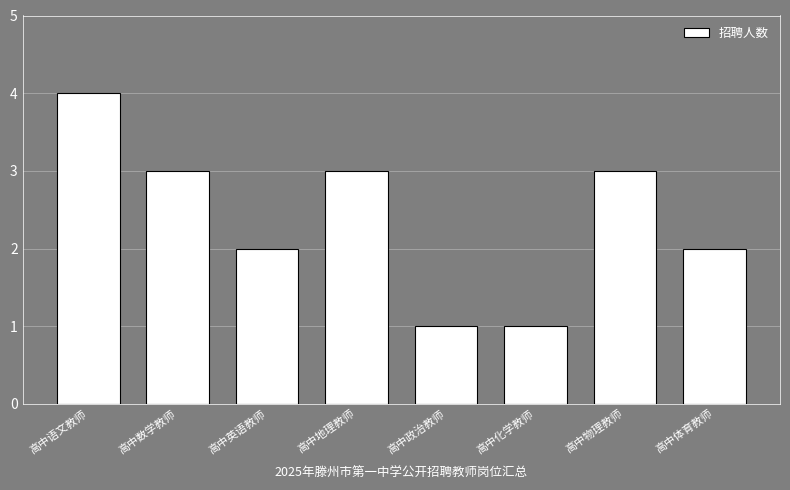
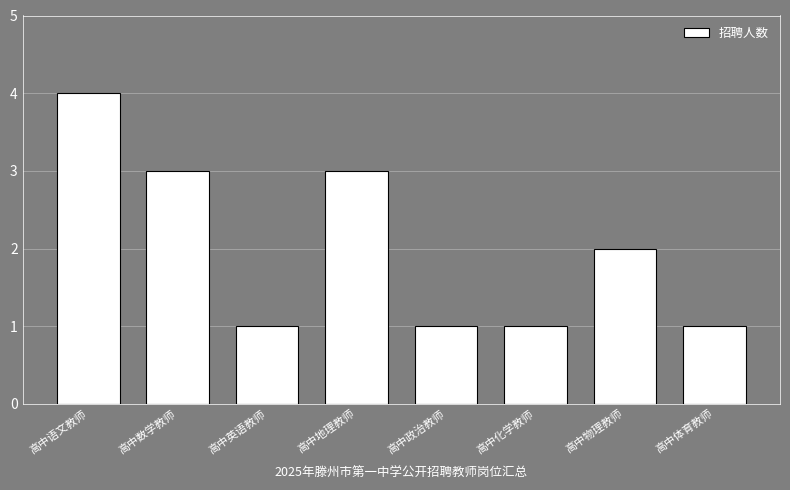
高中英语教师: 2 -> 1
高中物理教师: 3 -> 2
高中体育教师: 2 -> 1
